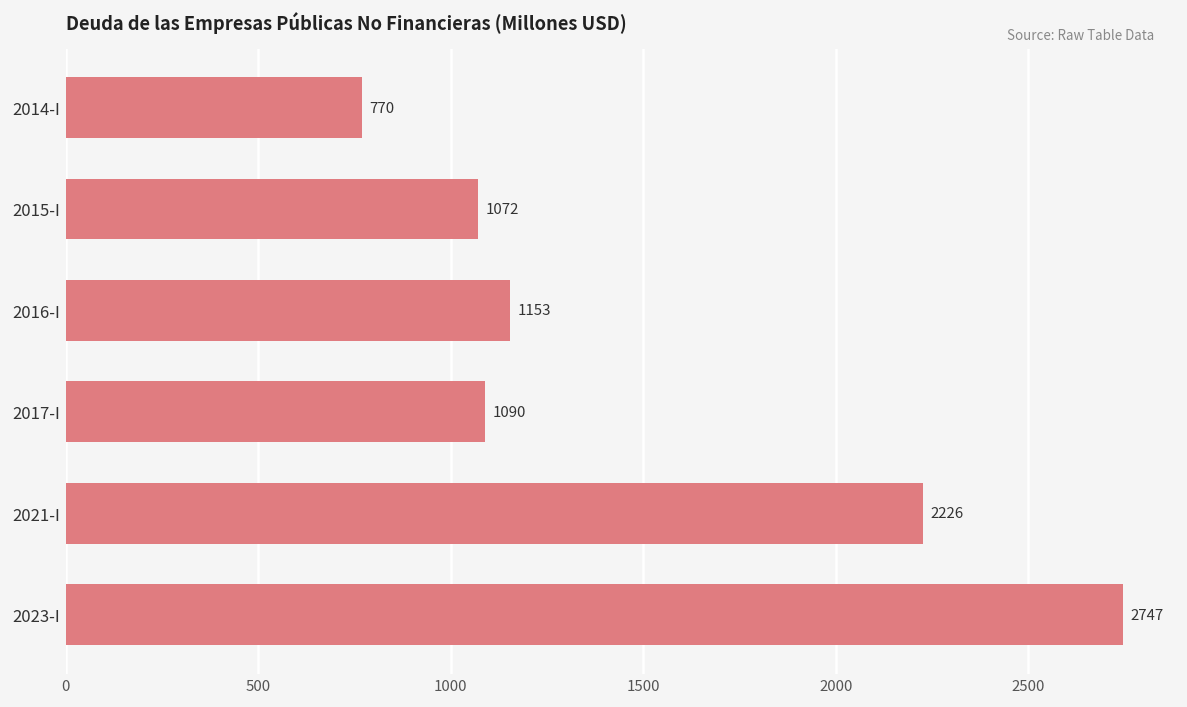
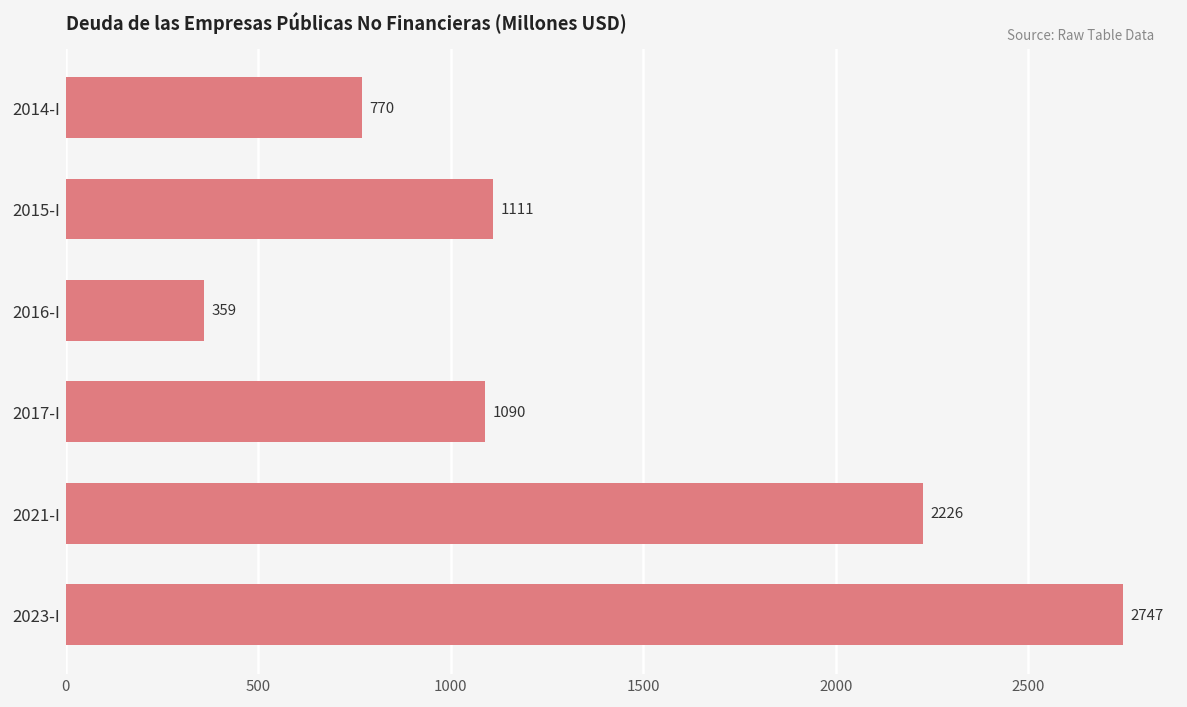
2015-I: 1072 -> 1111
2016-I: 1153 -> 359
